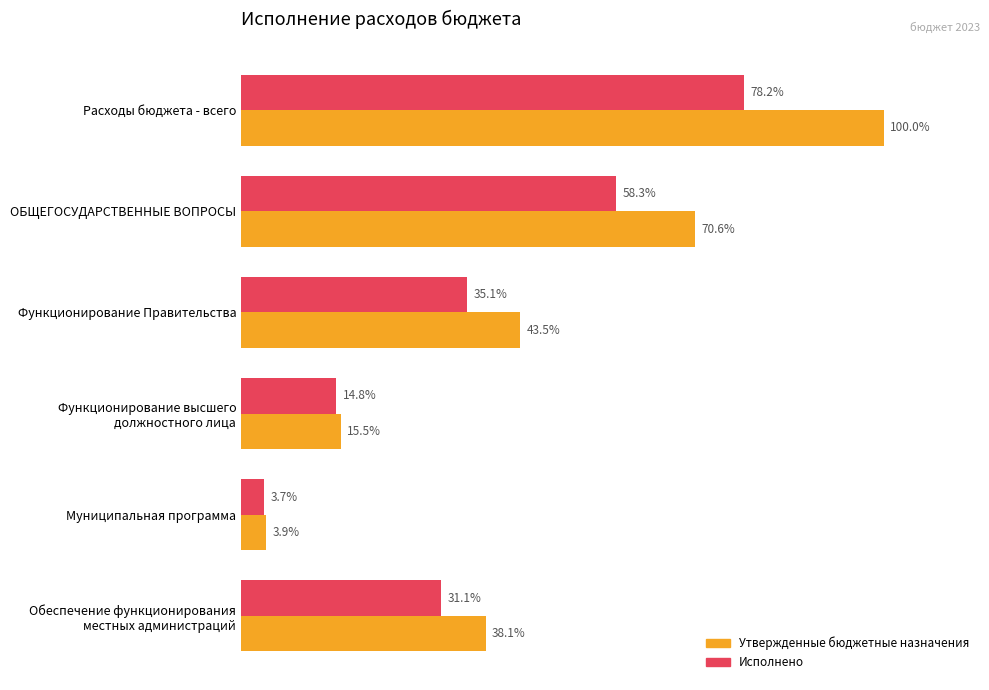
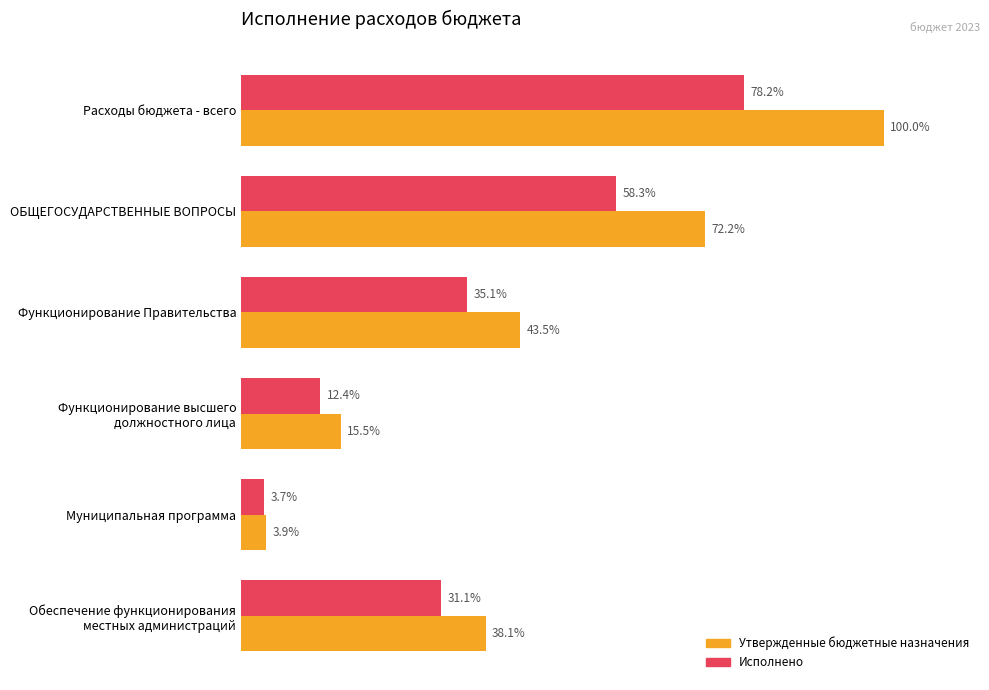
Утвержденные бюджетные назначения, ОБЩЕГОСУДАРСТВЕННЫЕ ВОПРОСЫ: 70.6% -> 72.2%
Исполнено, Функционирование высшего должностного лица: 14.8% -> 12.4%
